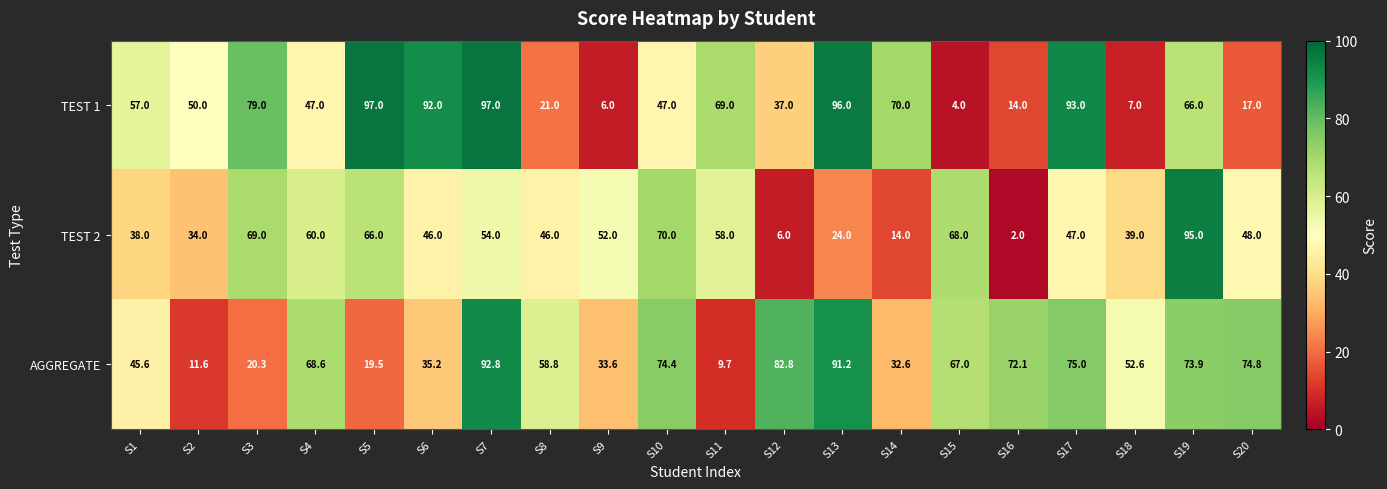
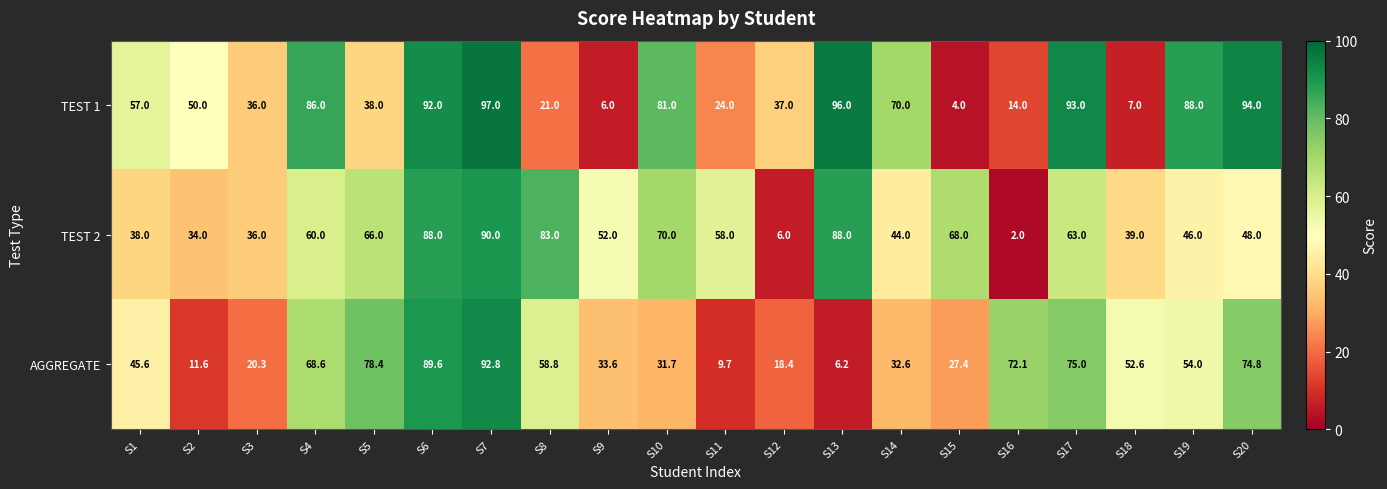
TEST 1, S3: 79.0 -> 36.0
TEST 1, S4: 47.0 -> 86.0
TEST 1, S5: 97.0 -> 38.0
TEST 1, S10: 47.0 -> 81.0
TEST 1, S11: 69.0 -> 24.0
TEST 1, S19: 66.0 -> 88.0
TEST 1, S20: 17.0 -> 94.0
TEST 2, S3: 69.0 -> 36.0
TEST 2, S6: 46.0 -> 88.0
TEST 2, S7: 54.0 -> 90.0
TEST 2, S8: 46.0 -> 83.0
TEST 2, S13: 24.0 -> 88.0
TEST 2, S14: 14.0 -> 44.0
TEST 2, S17: 47.0 -> 63.0
TEST 2, S19: 95.0 -> 46.0
AGGREGATE, S5: 19.5 -> 78.4
AGGREGATE, S6: 35.2 -> 89.6
AGGREGATE, S10: 74.4 -> 31.7
AGGREGATE, S12: 82.8 -> 18.4
AGGREGATE, S13: 91.2 -> 6.2
AGGREGATE, S15: 67.0 -> 27.4
AGGREGATE, S19: 73.9 -> 54.0
